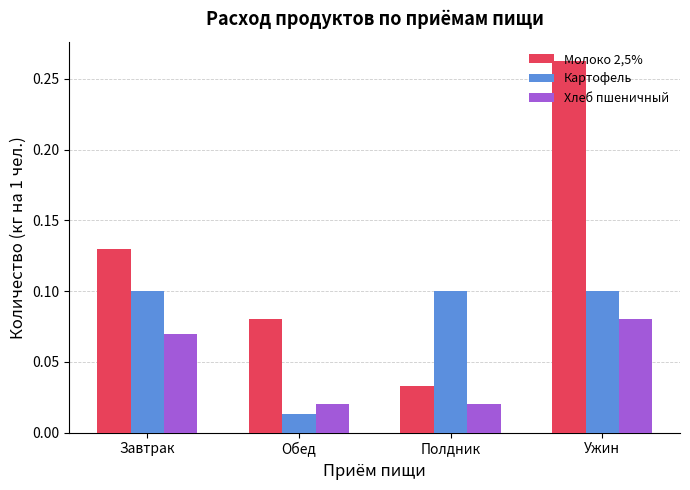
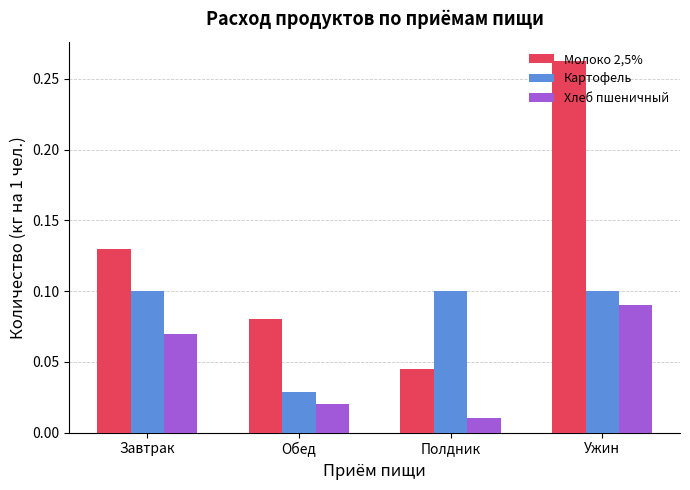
Картофель, Обед: 0.013 -> 0.029
Молоко 2,5%, Полдник: 0.033 -> 0.045
Хлеб пшеничный, Полдник: 0.02 -> 0.01
Хлеб пшеничный, Ужин: 0.08 -> 0.09
